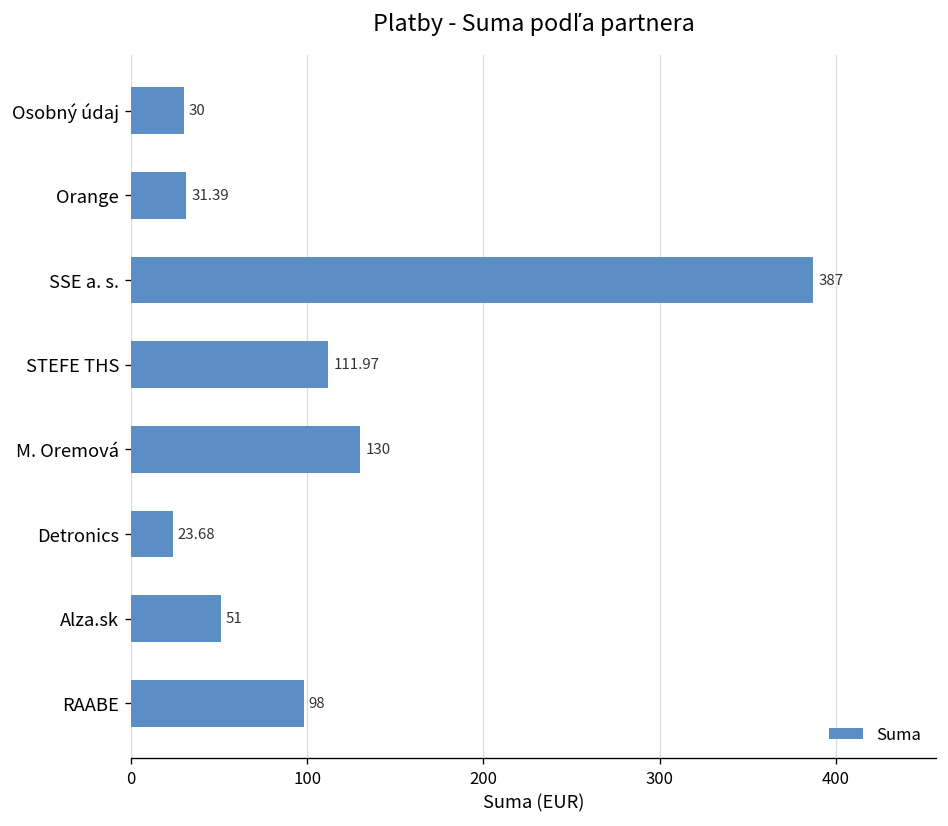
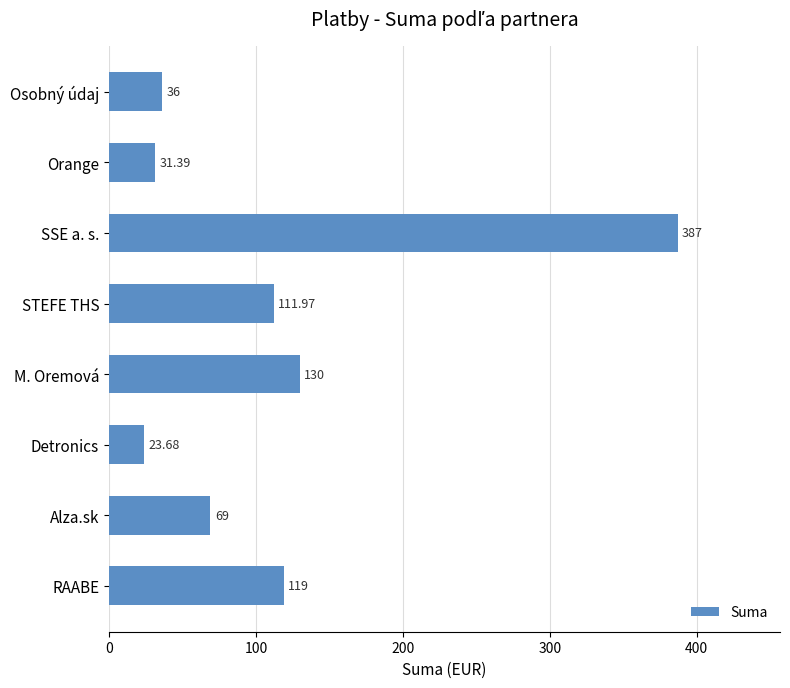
Osobný údaj: 30 -> 36
Alza.sk: 51 -> 69
RAABE: 98 -> 119
